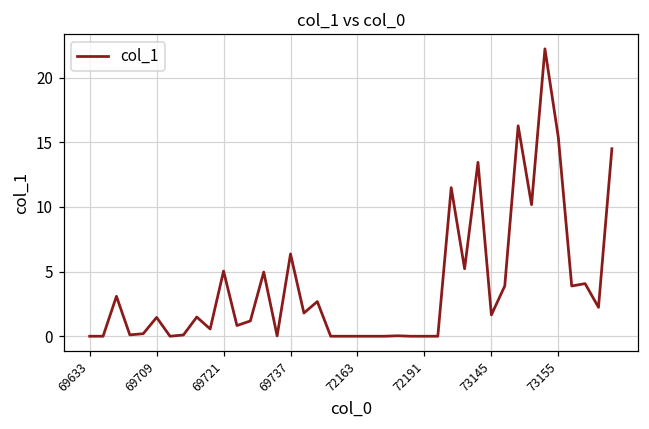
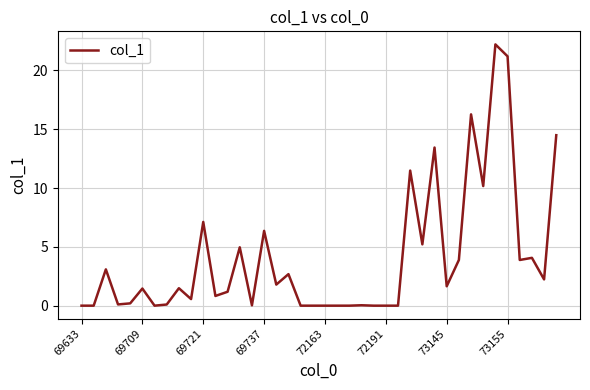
69721: 5.0 -> 7.1
73155: 15.4 -> 21.2
